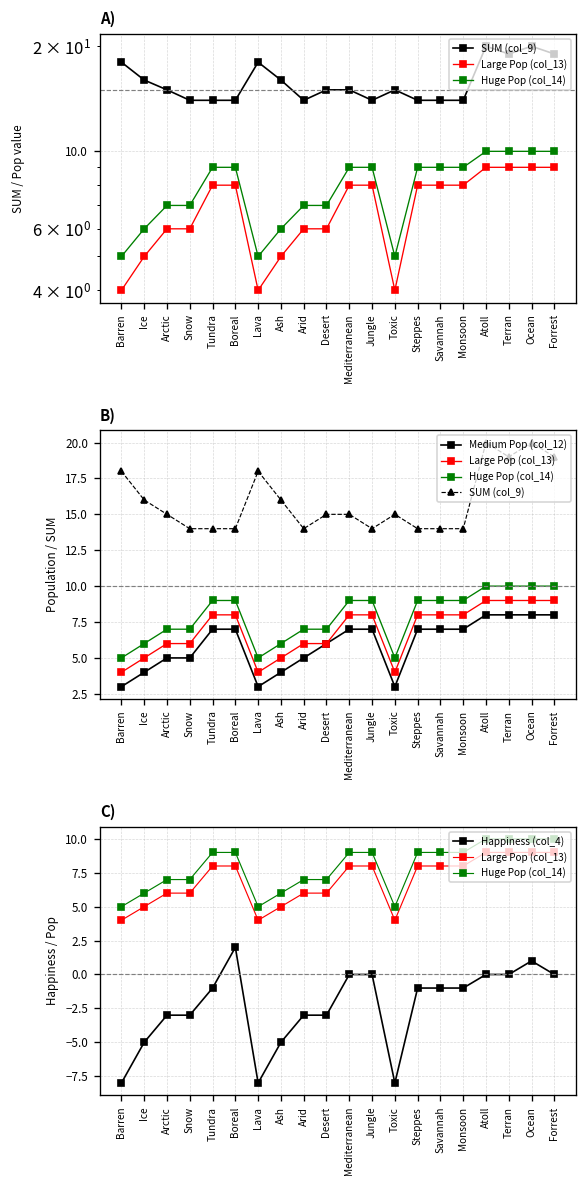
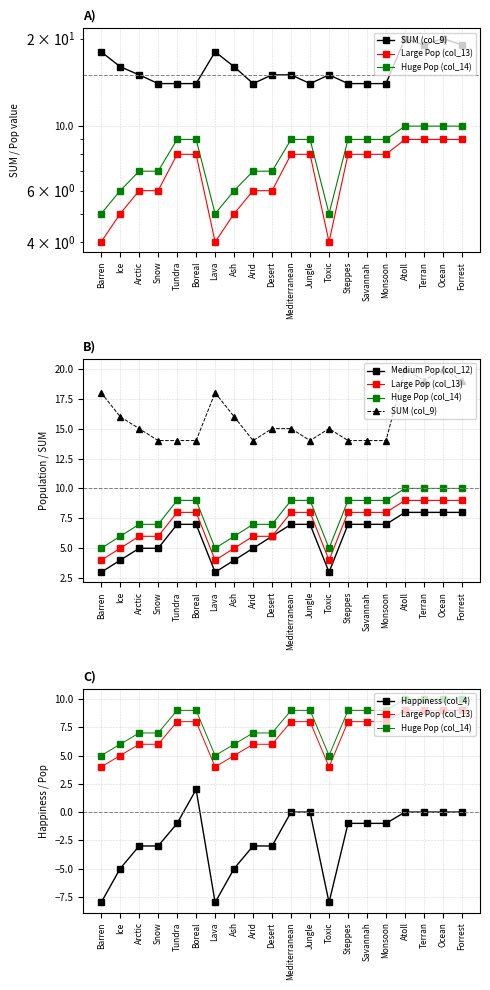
C), Happiness (col_4), Ocean: 1 -> 0
